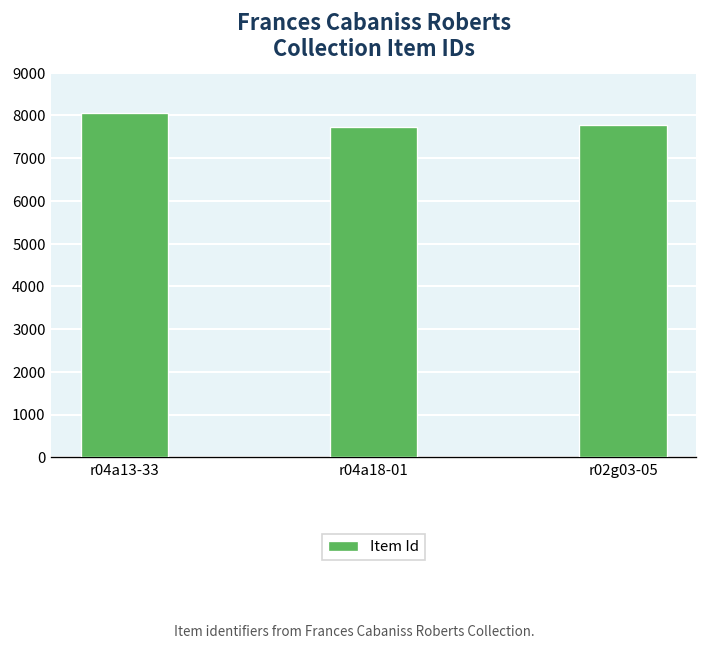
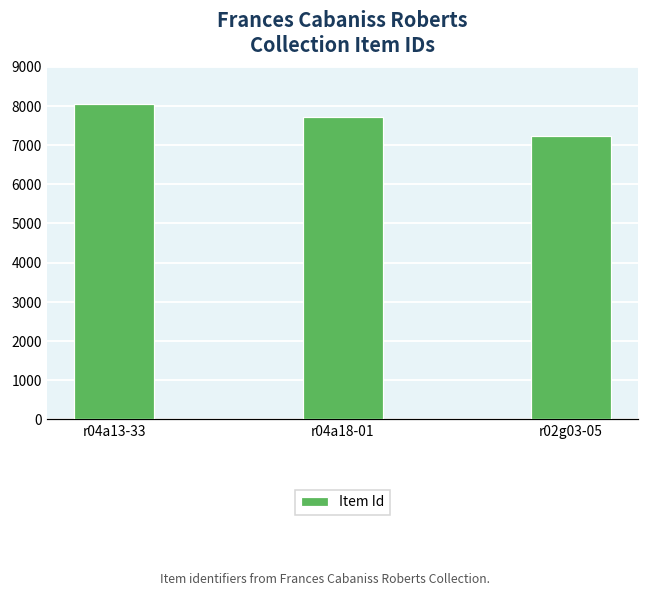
r02g03-05: 7800 -> 7200
